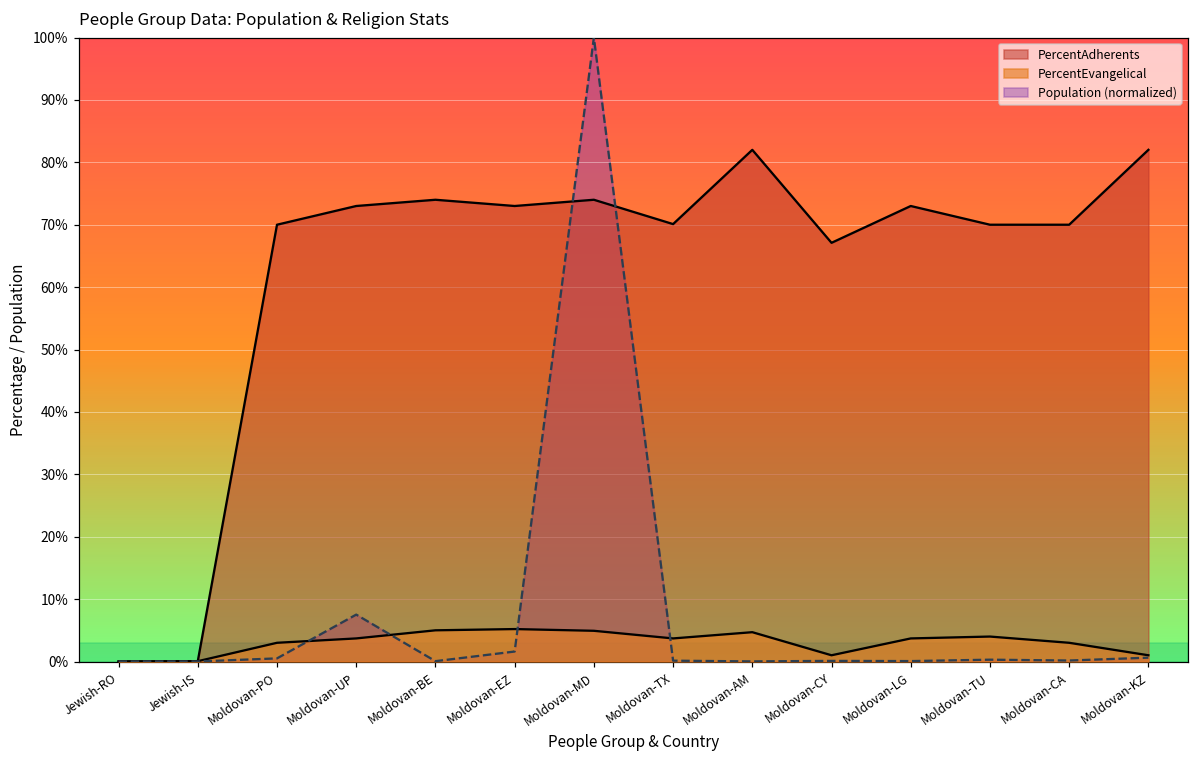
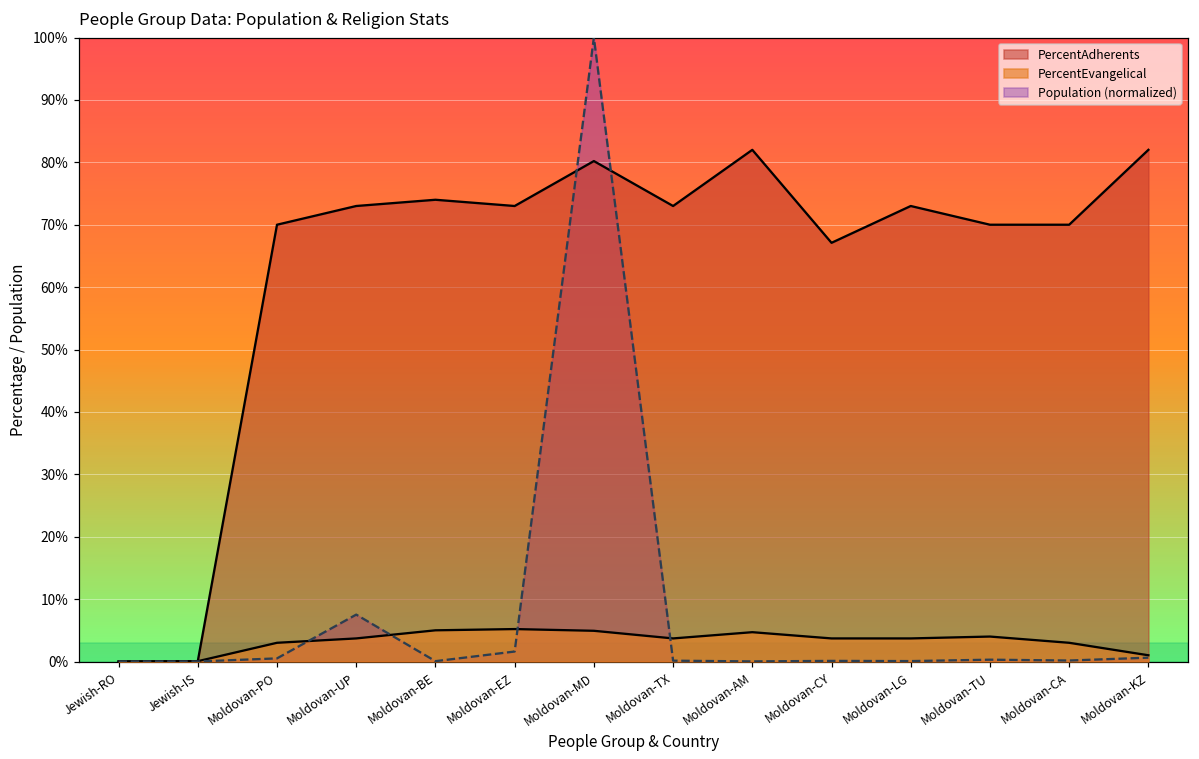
PercentAdherents, Moldovan-MD: 74% -> 80%
PercentAdherents, Moldovan-TX: 70% -> 73%
PercentEvangelical, Moldovan-CY: 1% -> 4%
